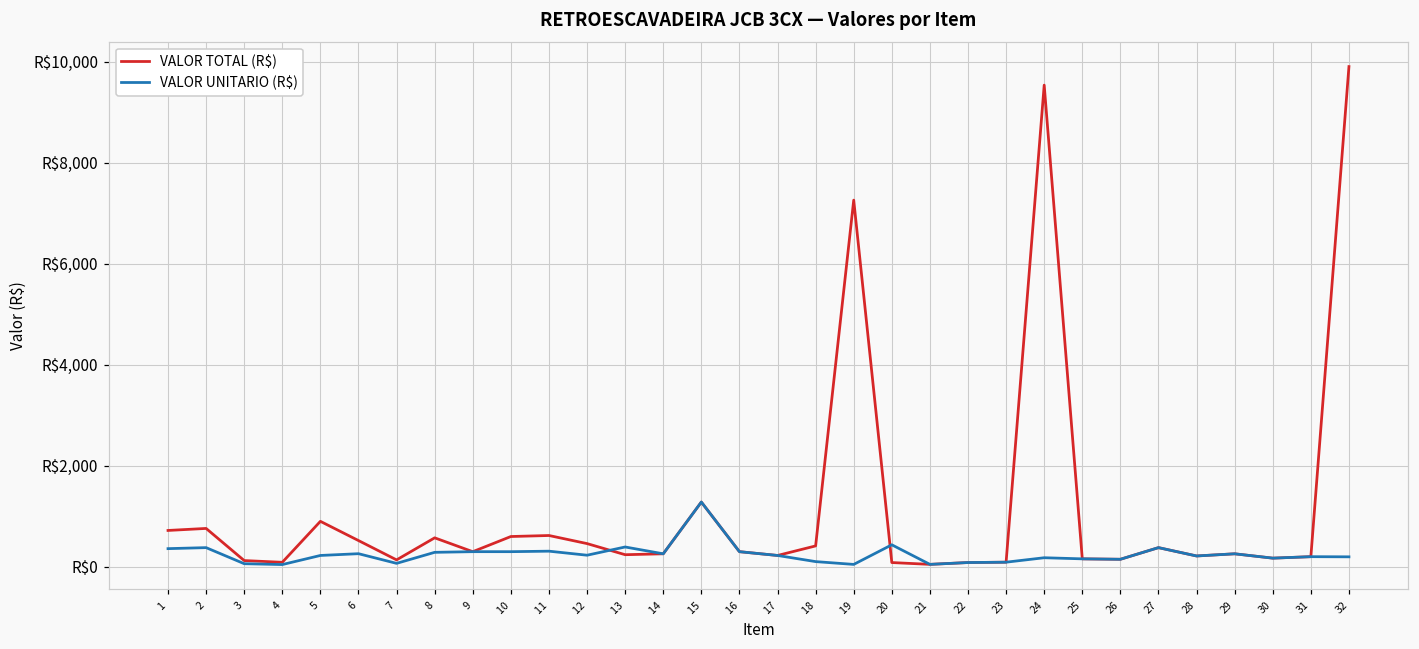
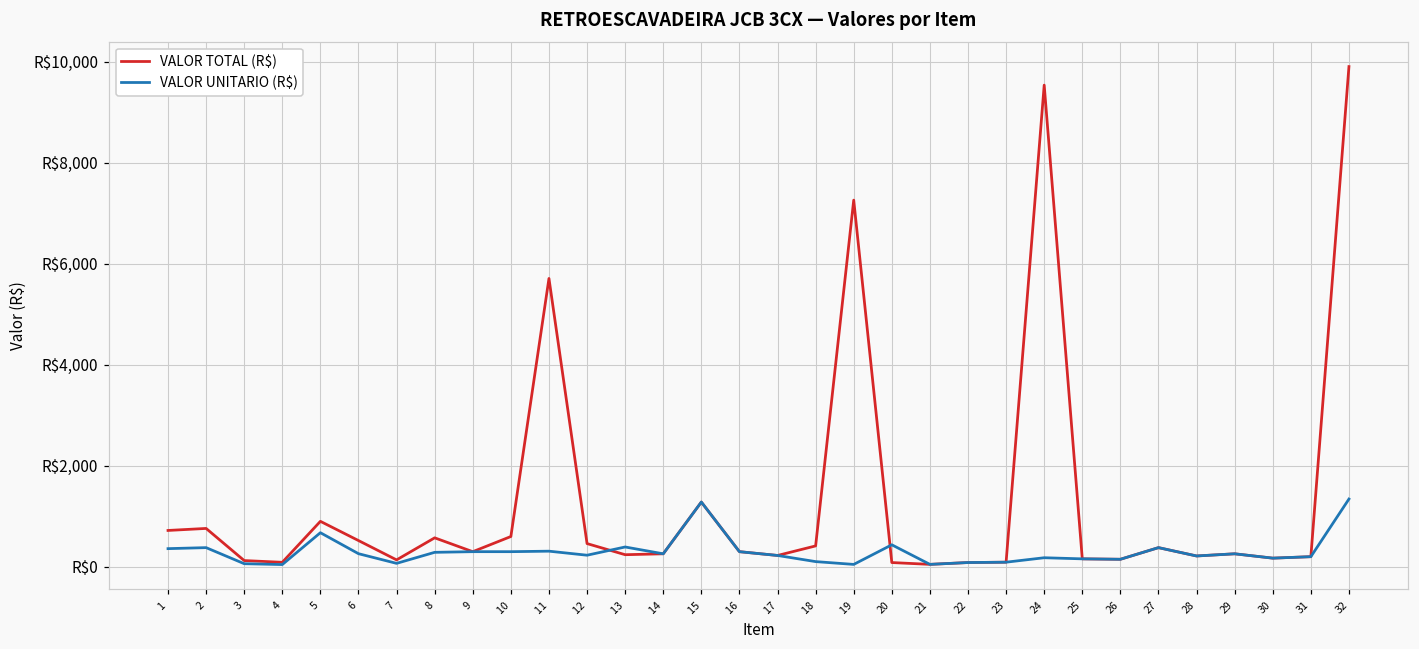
VALOR UNITARIO (R$), 5: R$200 -> R$700
VALOR TOTAL (R$), 11: R$600 -> R$5,700
VALOR UNITARIO (R$), 32: R$200 -> R$1,300
